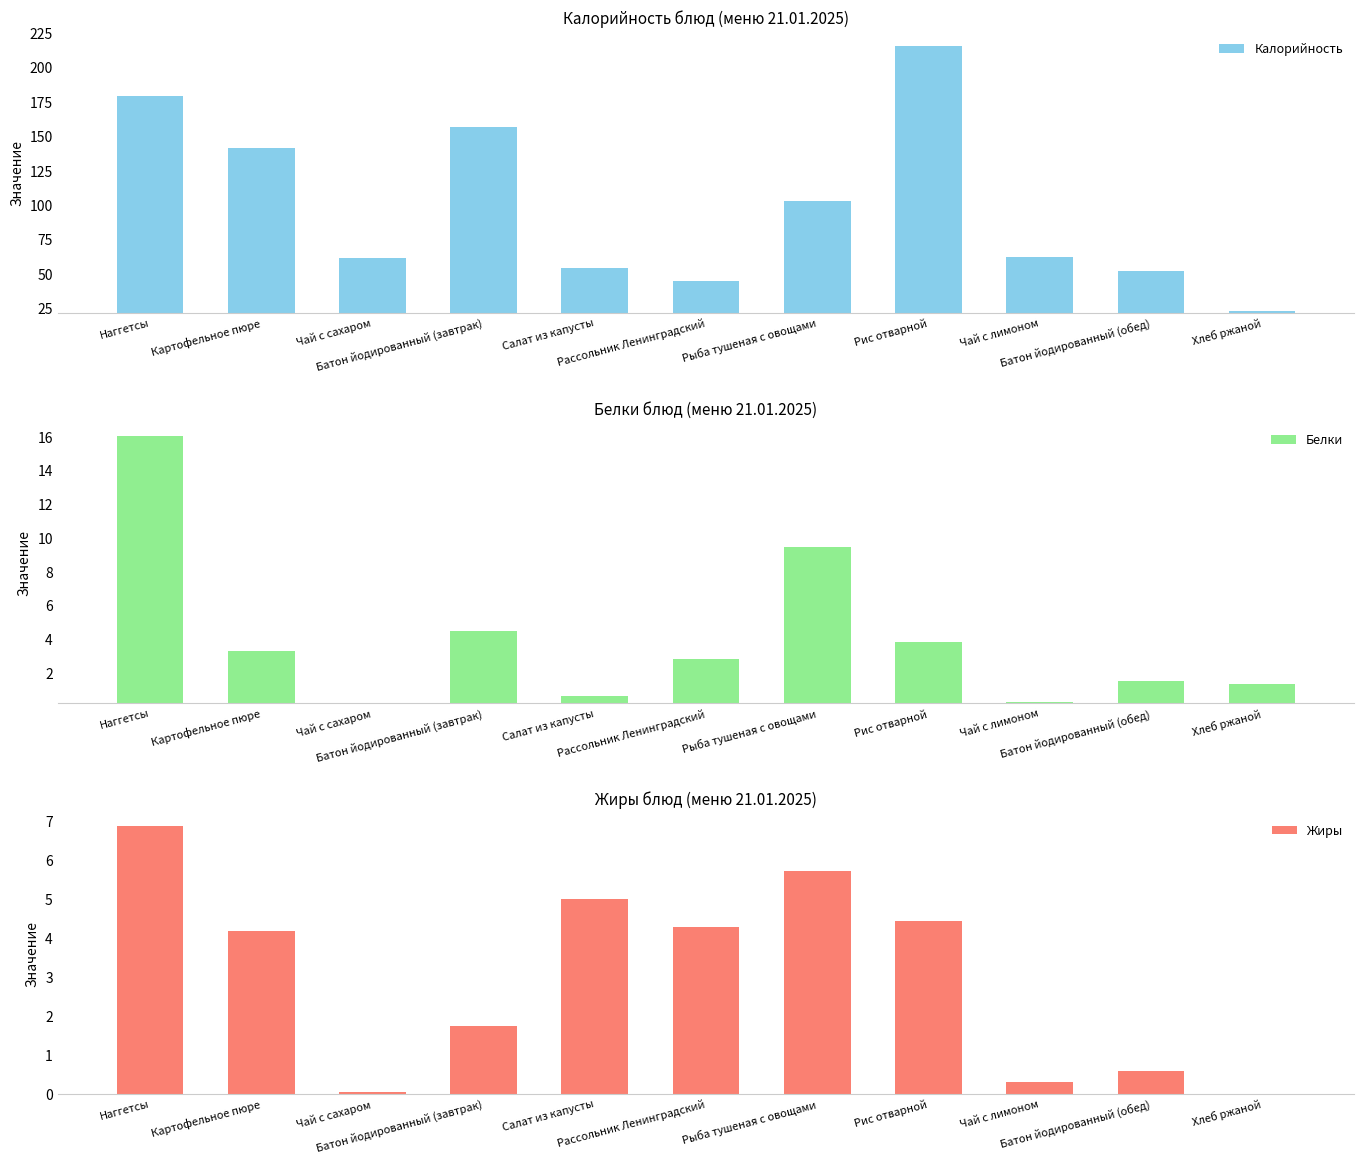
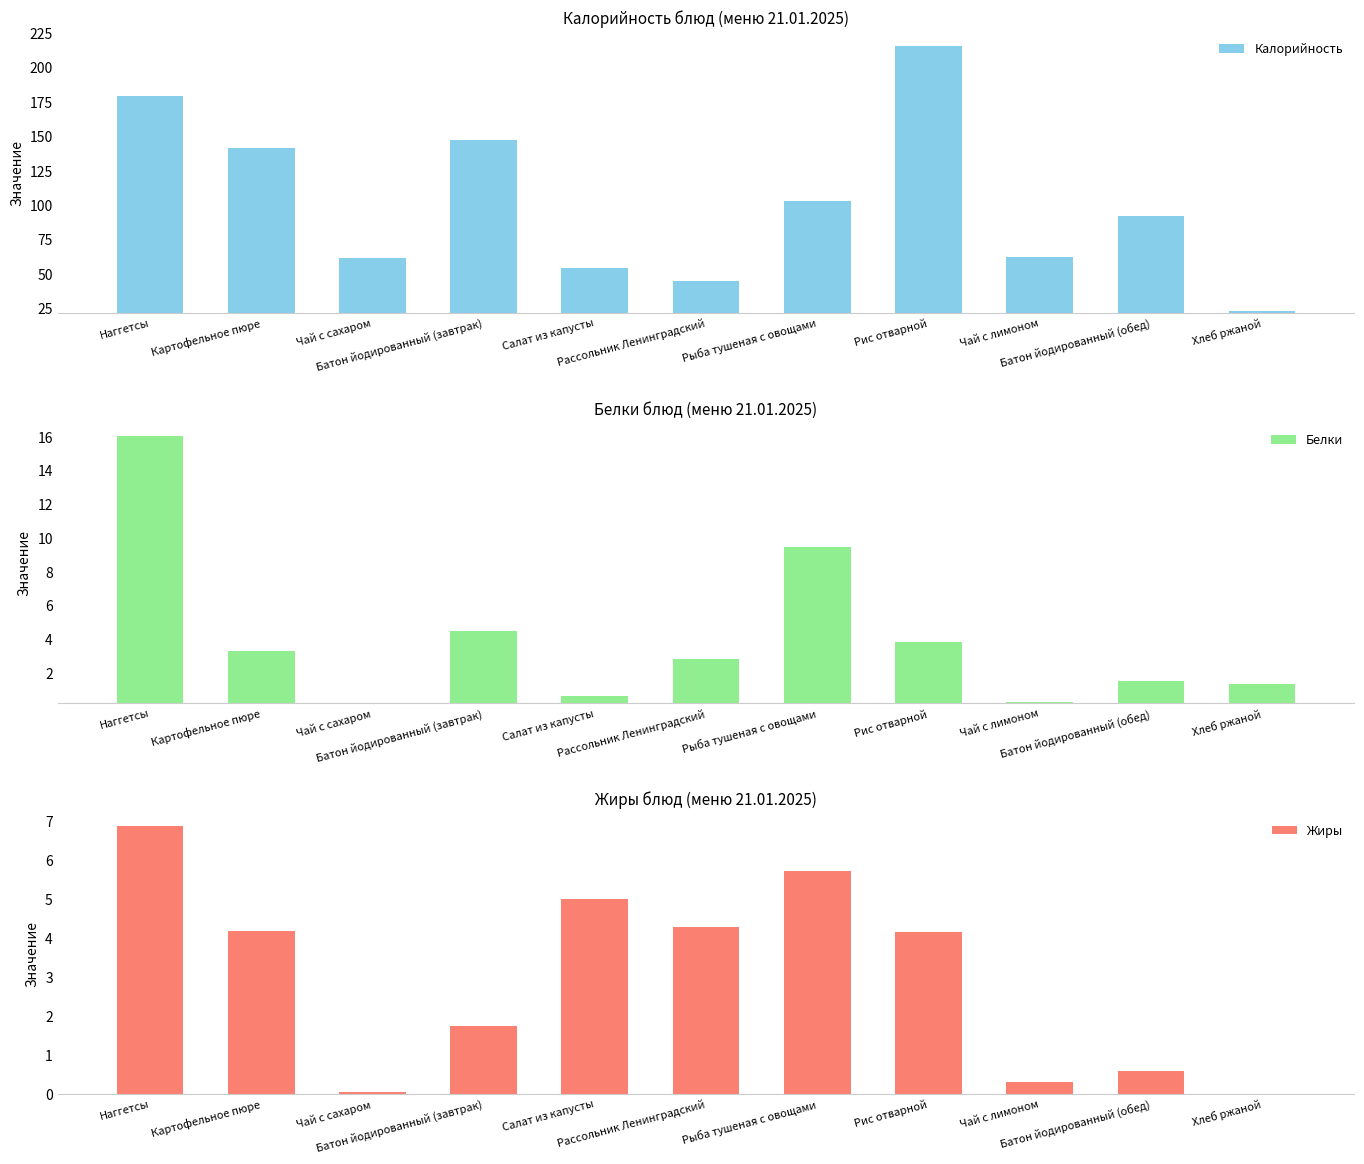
Калорийность блюд (меню 21.01.2025), Батон йодированный (завтрак): 157 -> 147
Калорийность блюд (меню 21.01.2025), Батон йодированный (обед): 52 -> 92
Жиры блюд (меню 21.01.2025), Рис отварной: 4.4 -> 4.2
